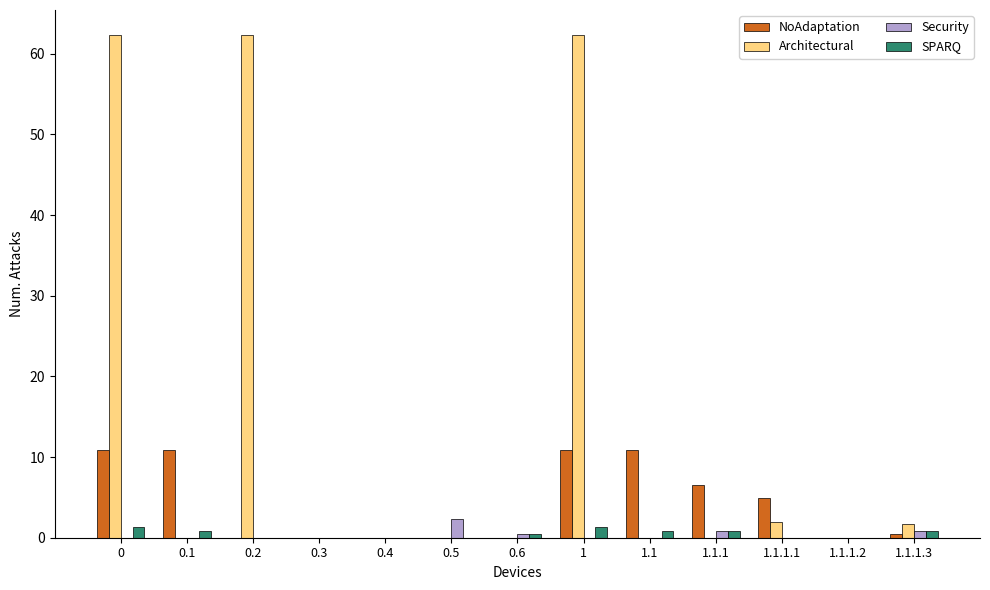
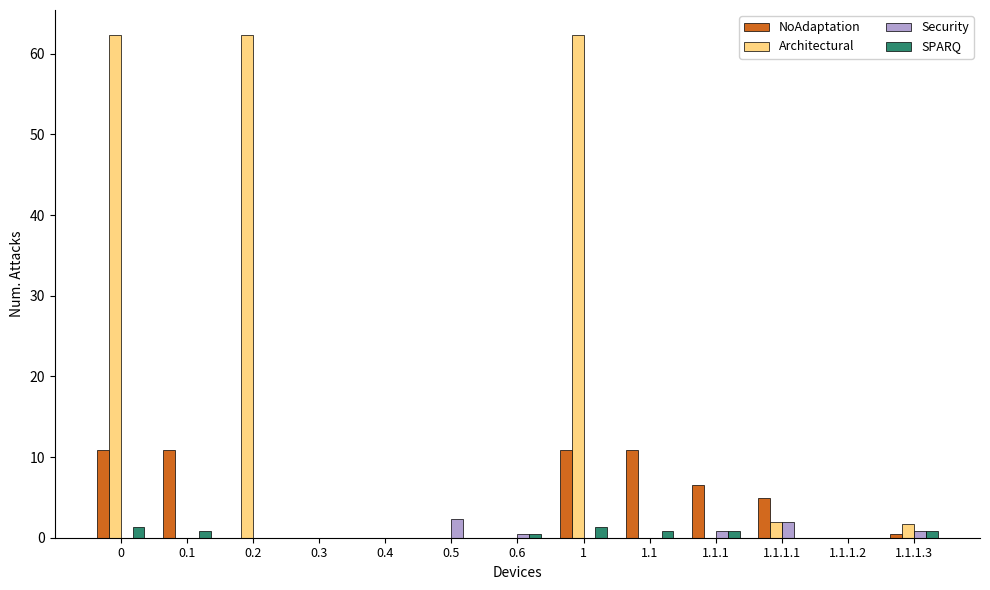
Security, 1.1.1.1: 0 -> 2
